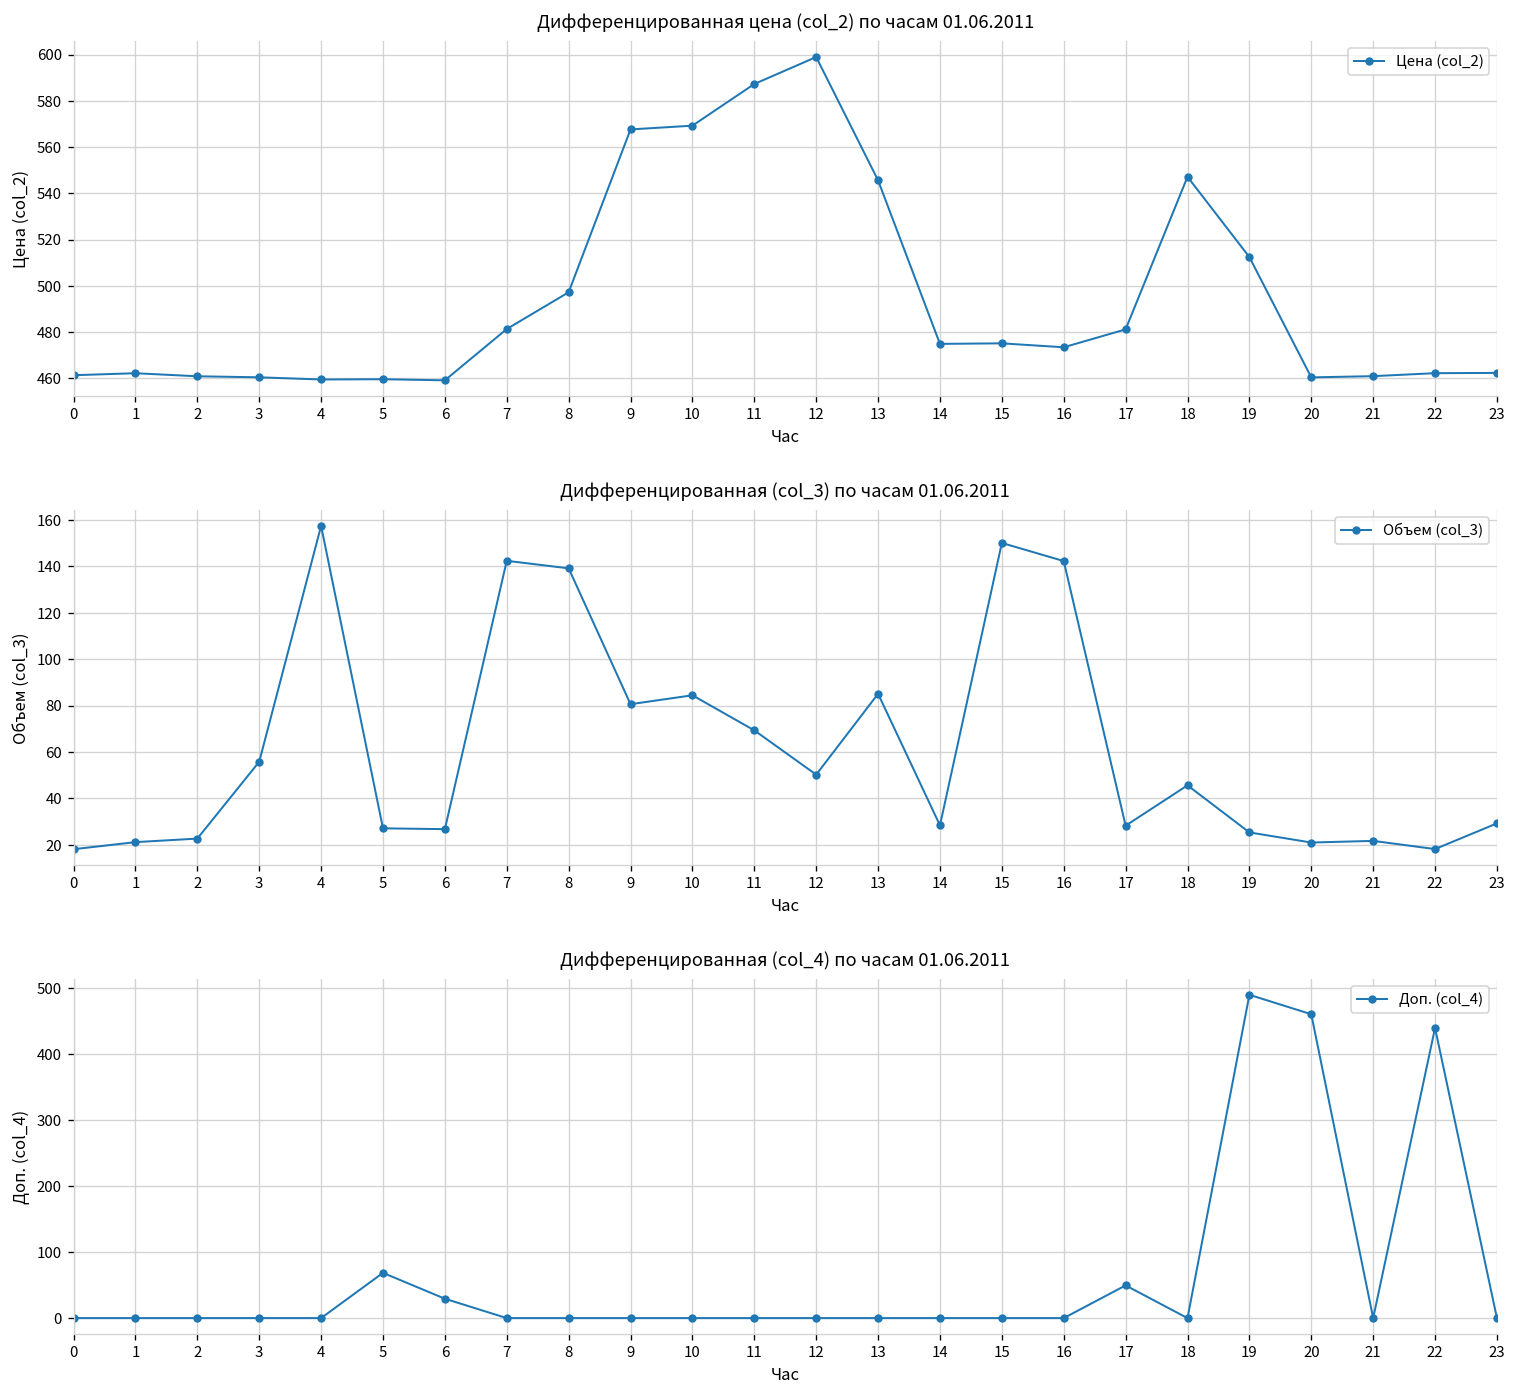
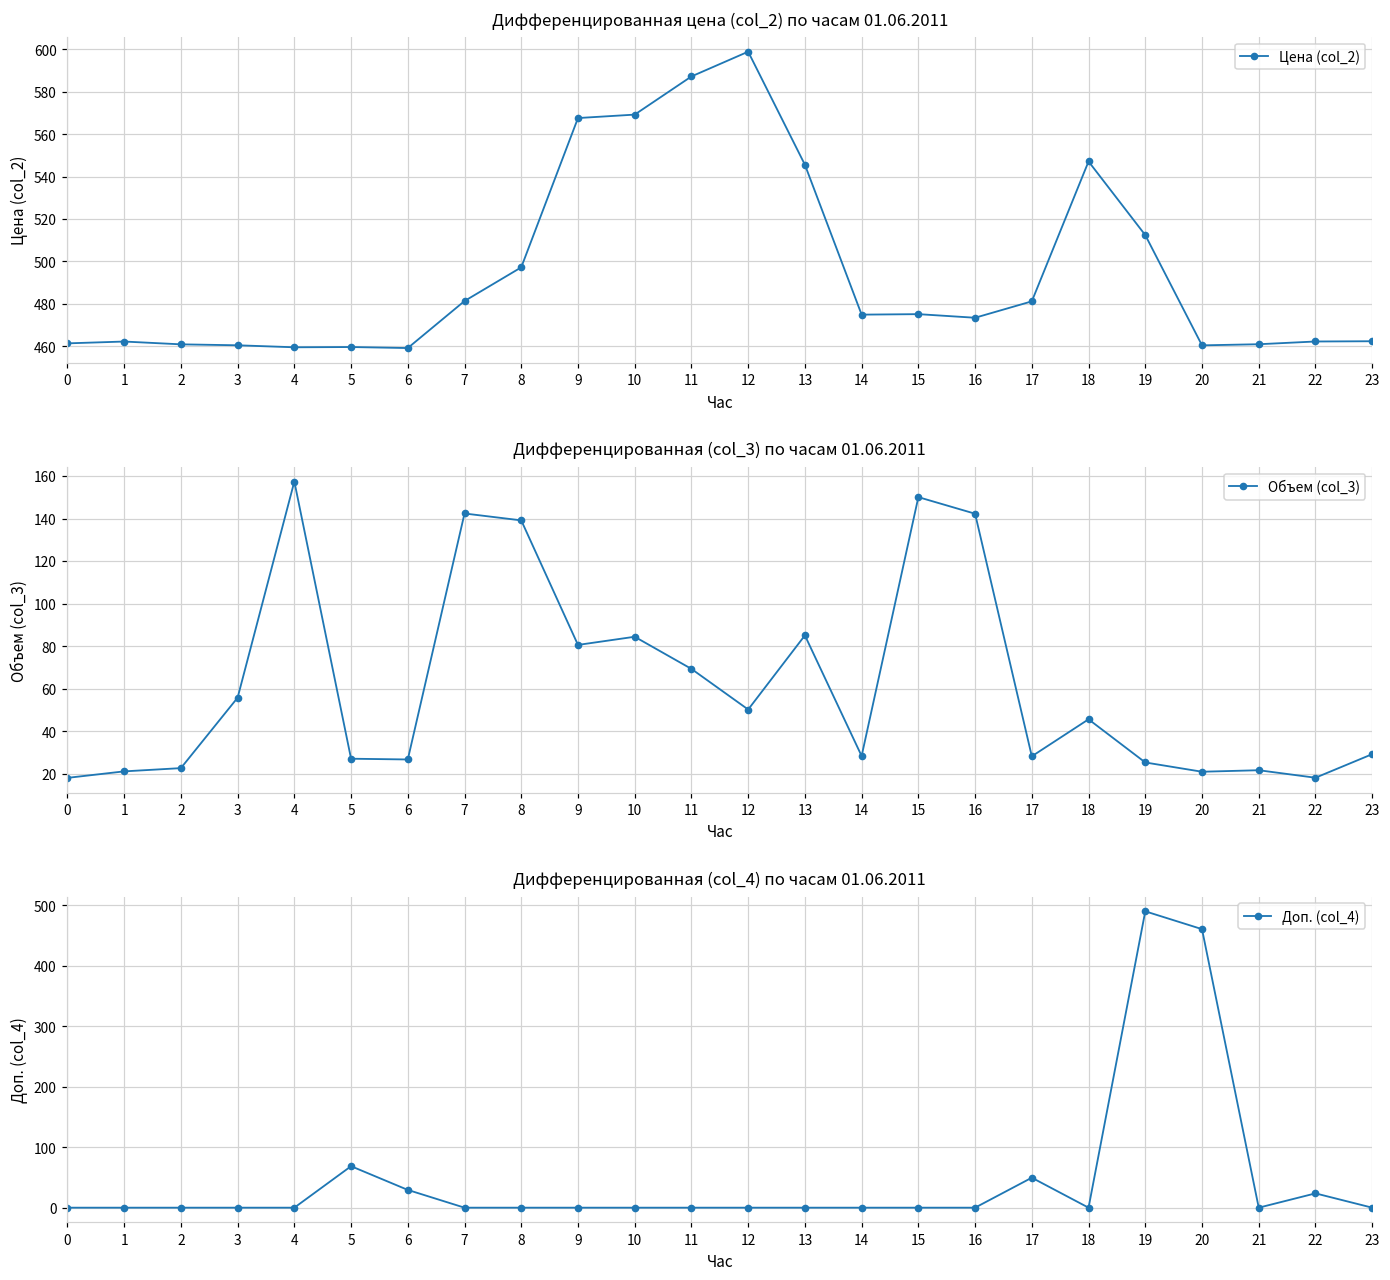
Дифференцированная (col_4) по часам 01.06.2011, 22: 440 -> 20
